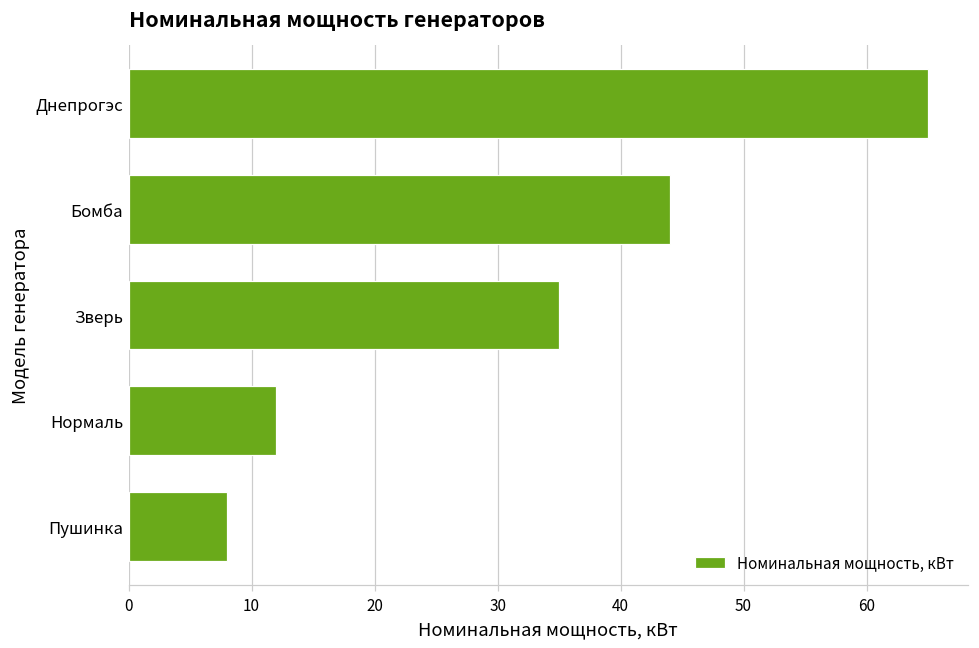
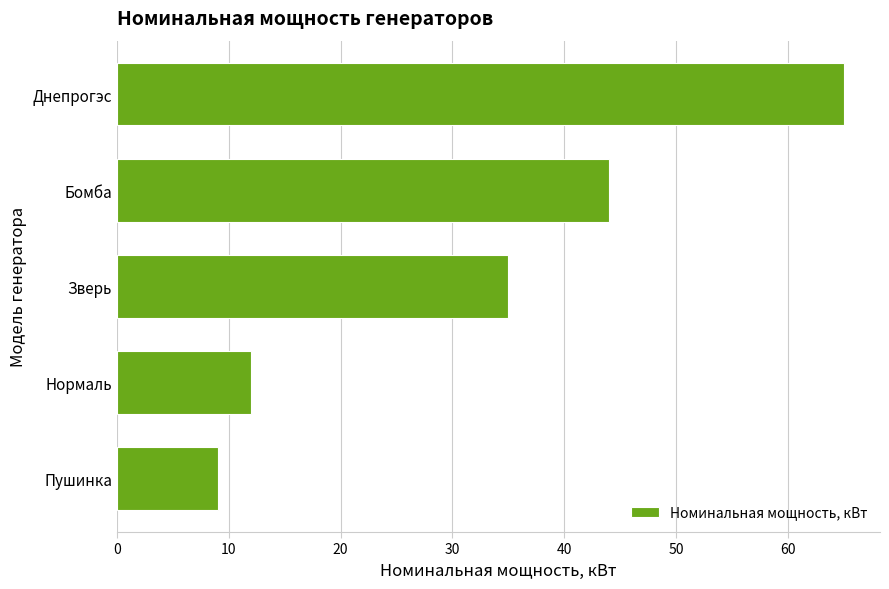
Пушинка: 8 -> 9
